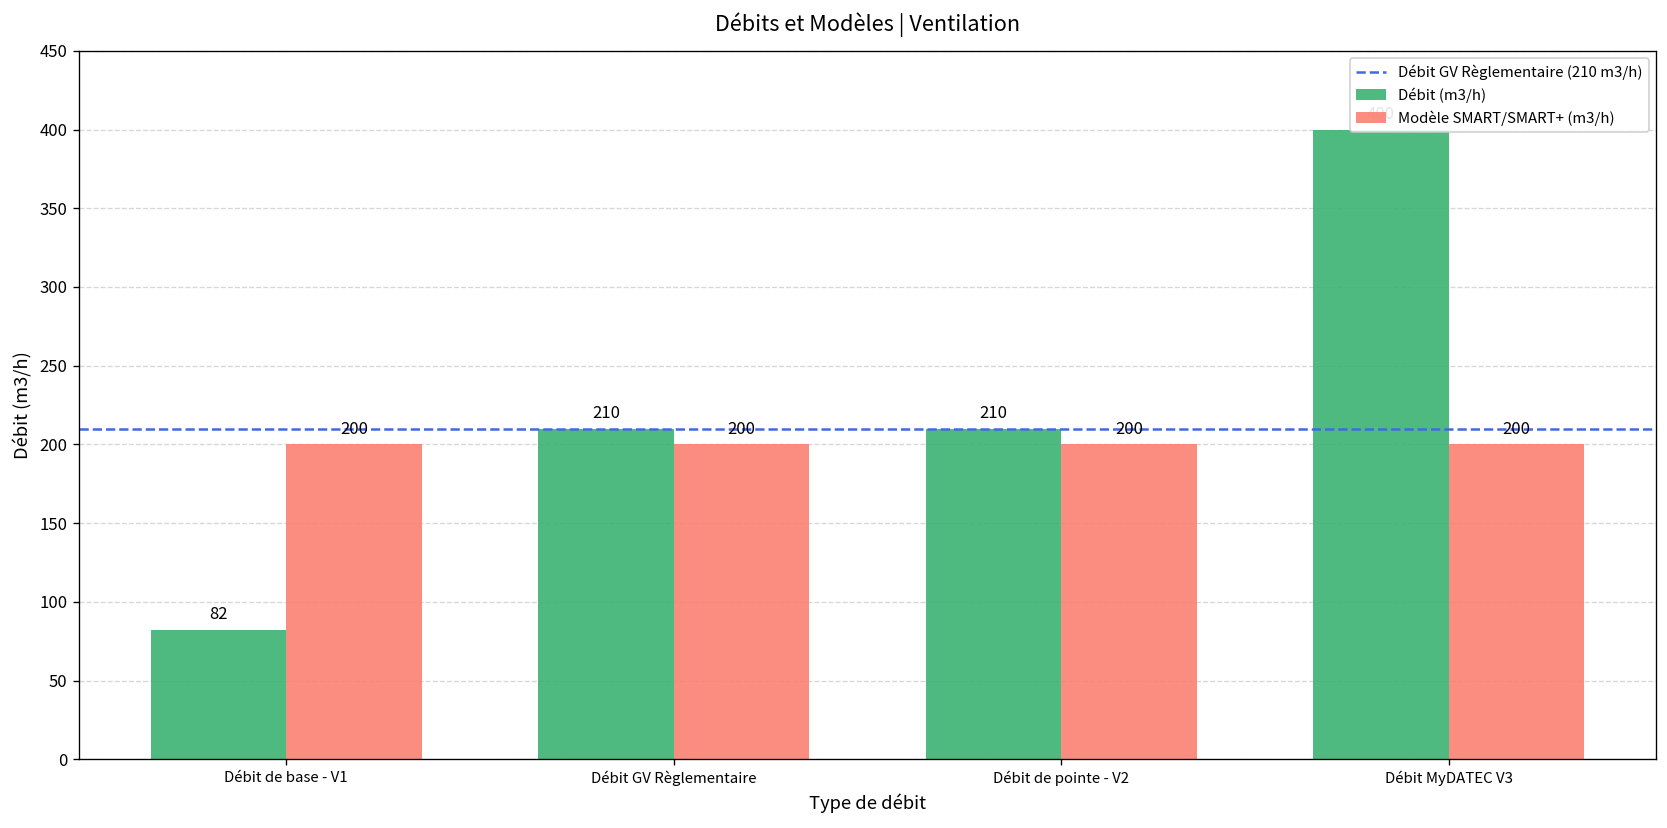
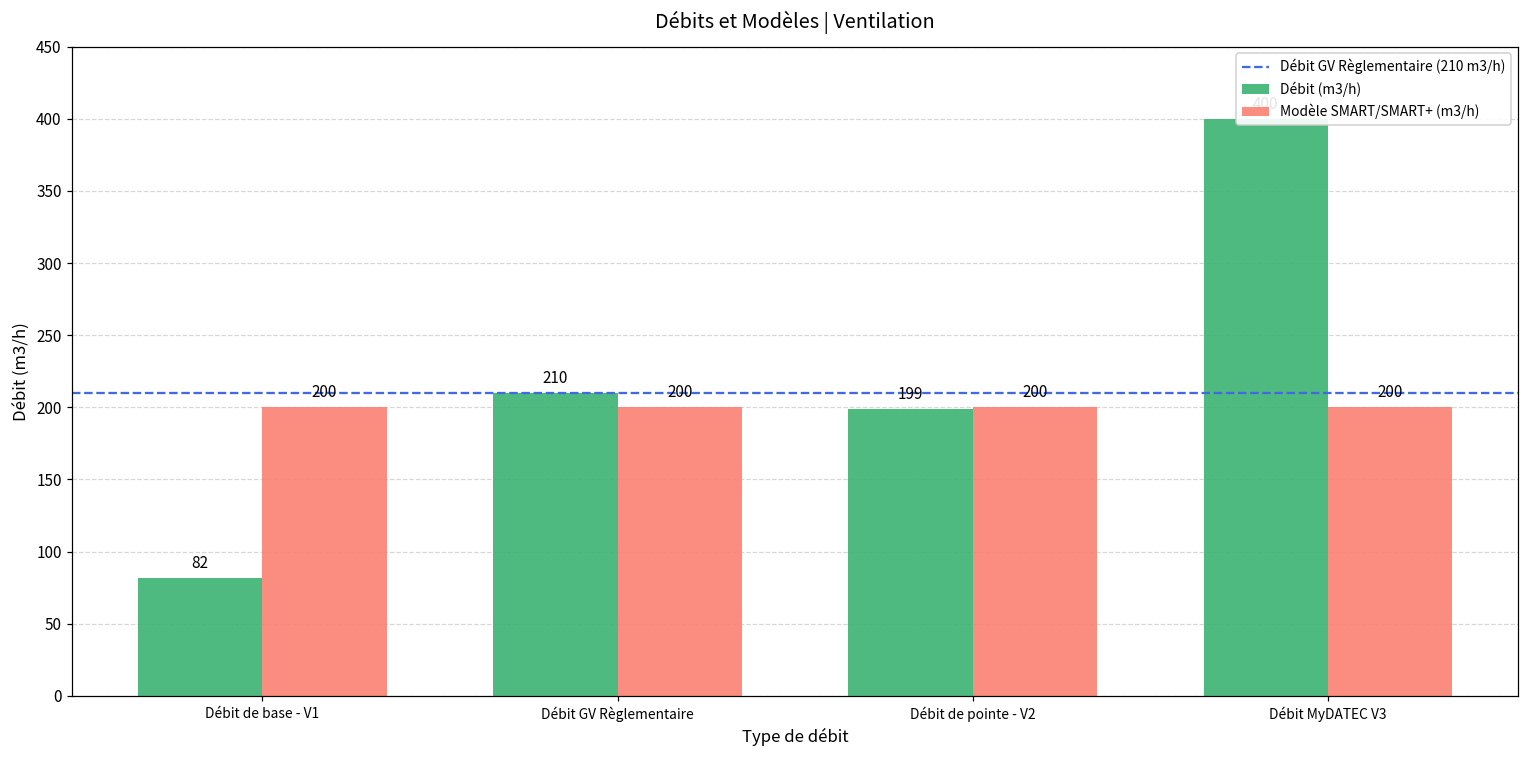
Débit (m3/h), Débit de pointe - V2: 210 -> 199
